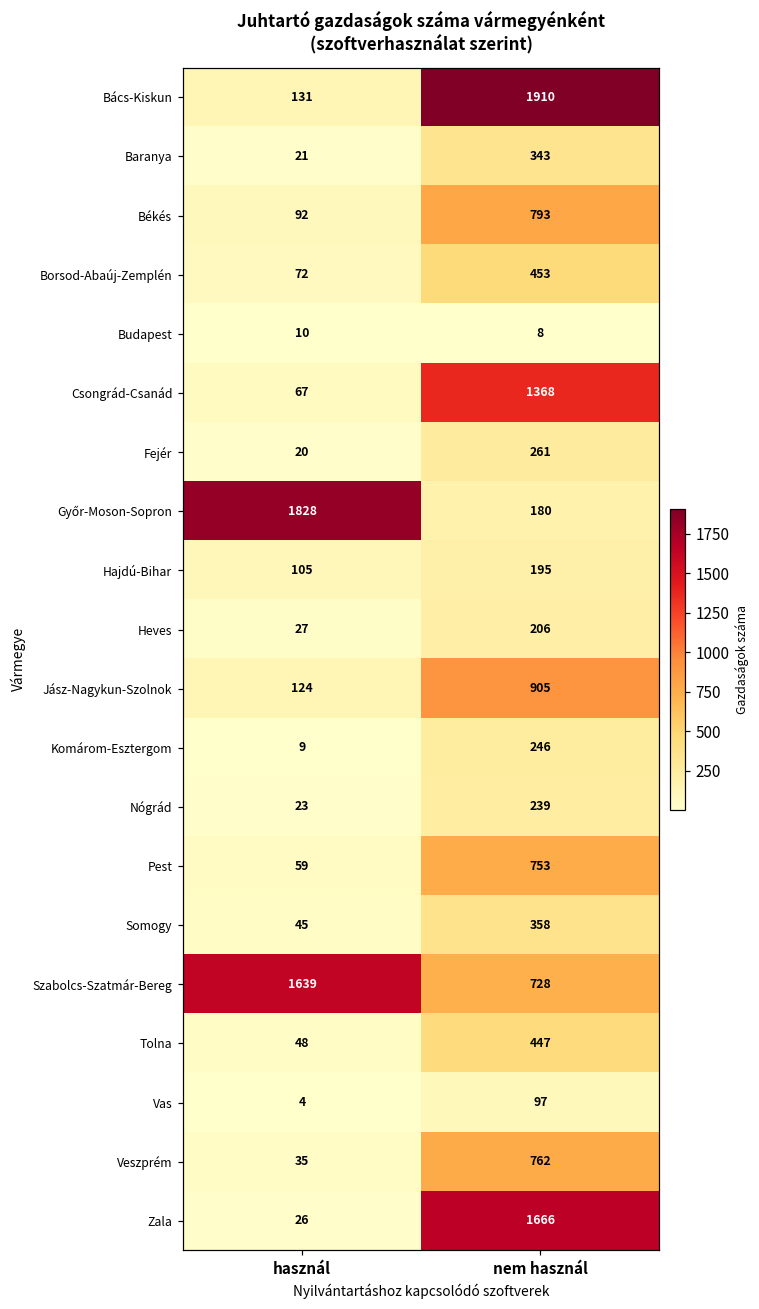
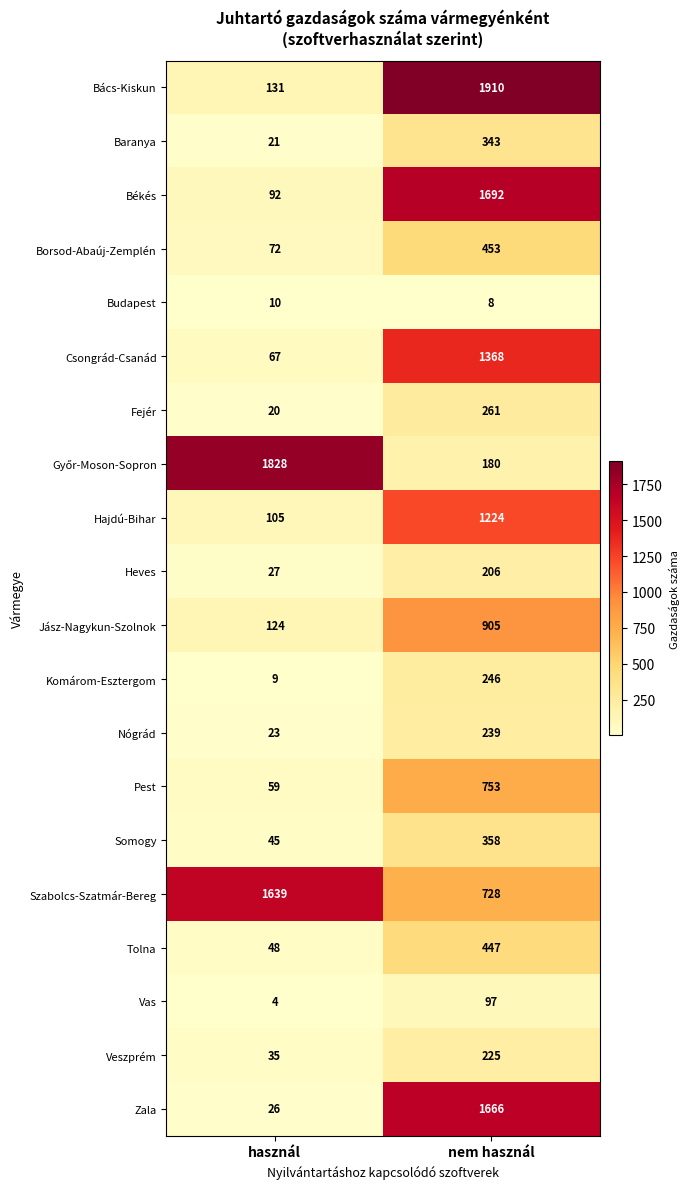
Békés, nem használ: 793 -> 1692
Hajdú-Bihar, nem használ: 195 -> 1224
Veszprém, nem használ: 762 -> 225
